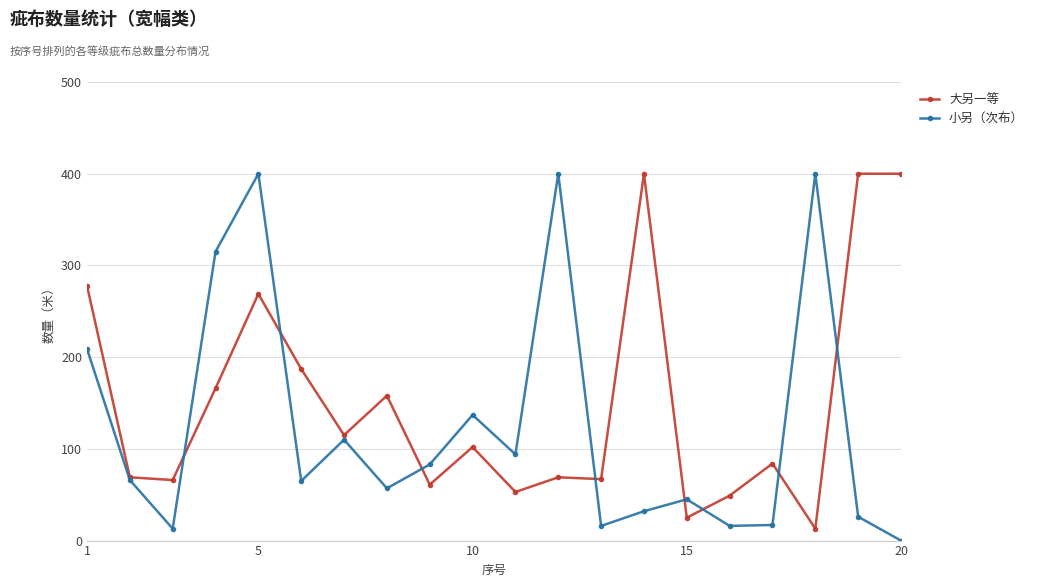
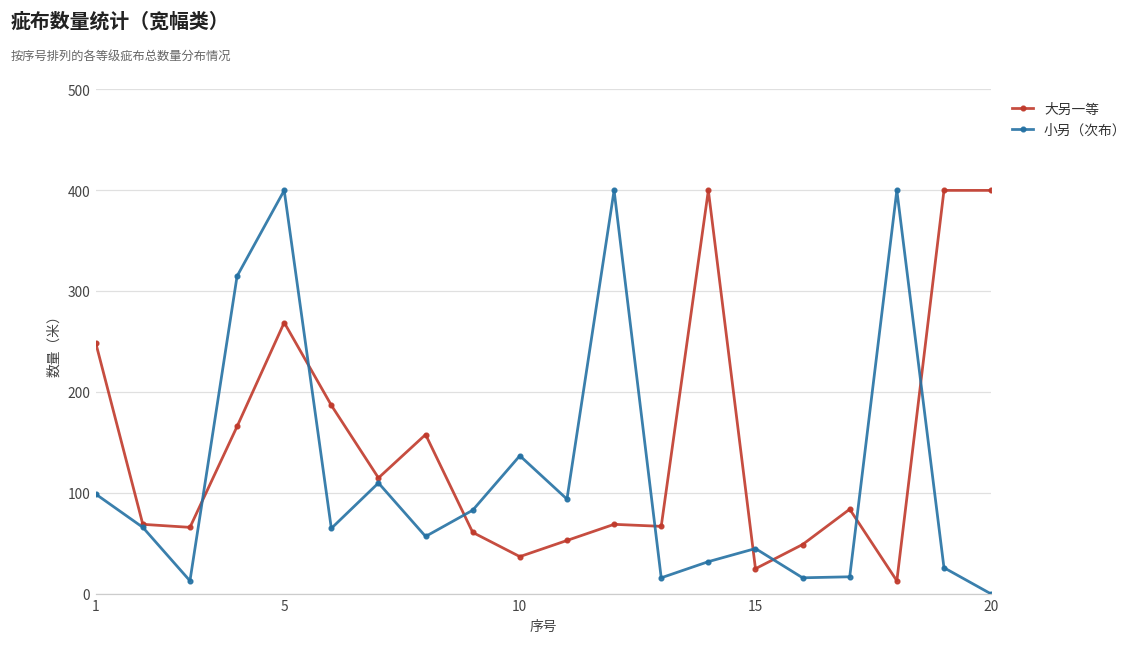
大另一等, 1: 280 -> 250
小另（次布）, 1: 210 -> 100
大另一等, 10: 100 -> 40
